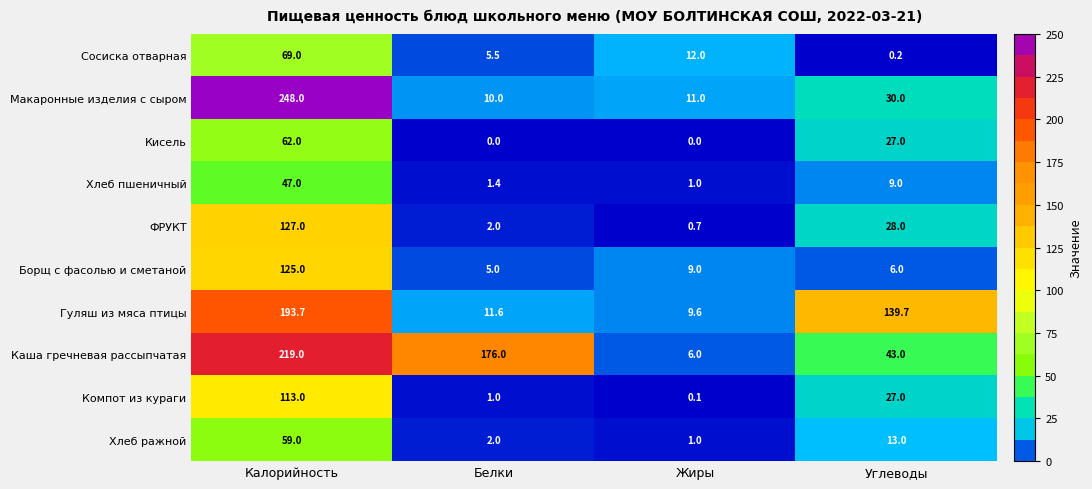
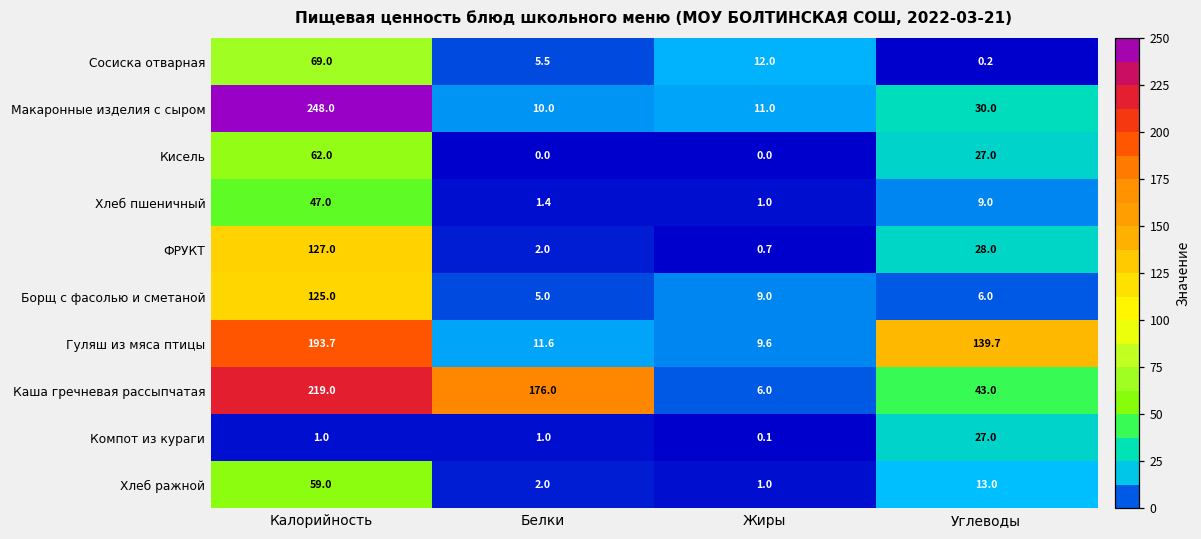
Компот из кураги, Калорийность: 113.0 -> 1.0
